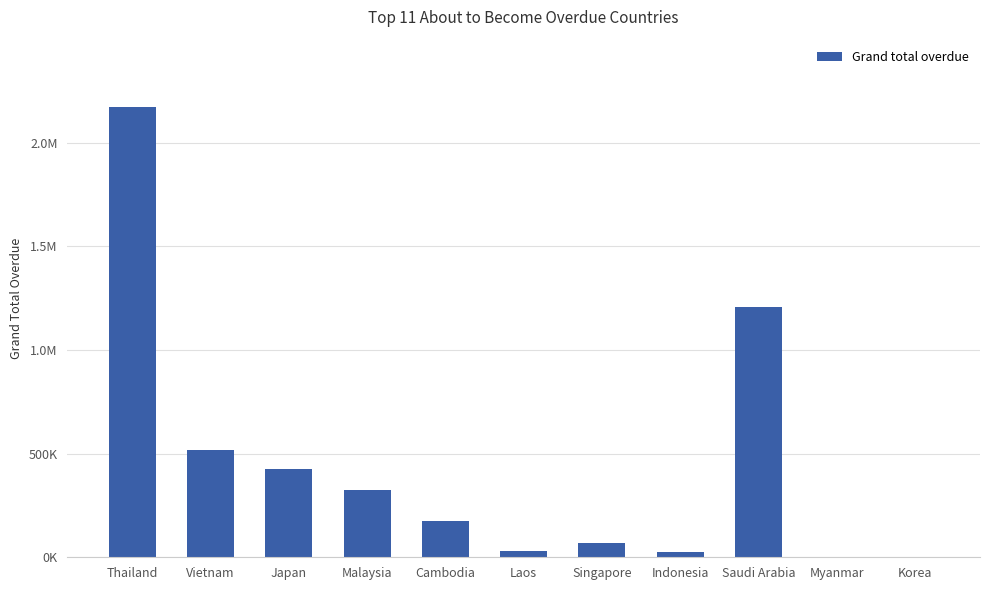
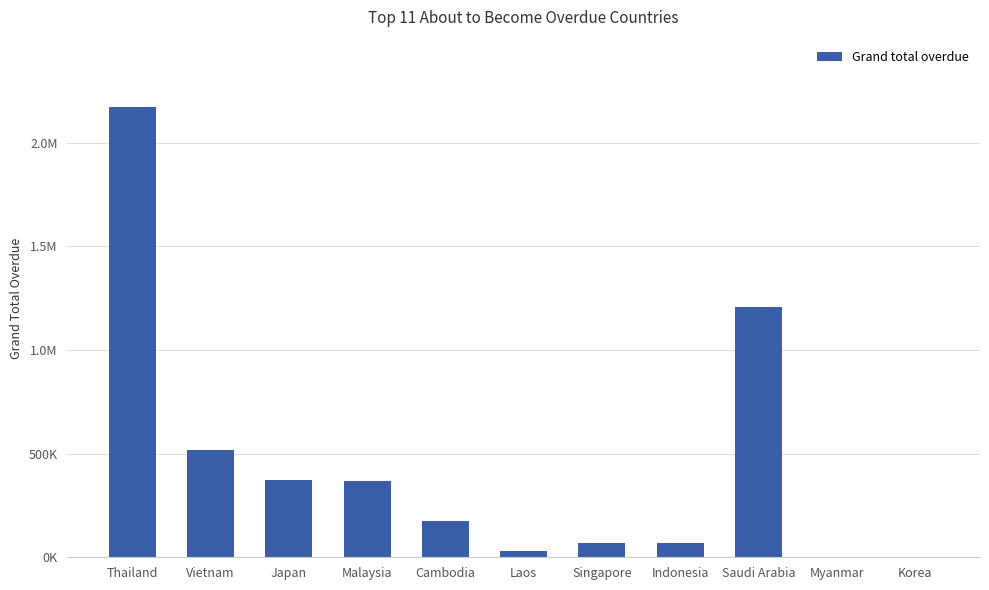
Japan: 420000 -> 370000
Malaysia: 320000 -> 370000
Indonesia: 30000 -> 70000
